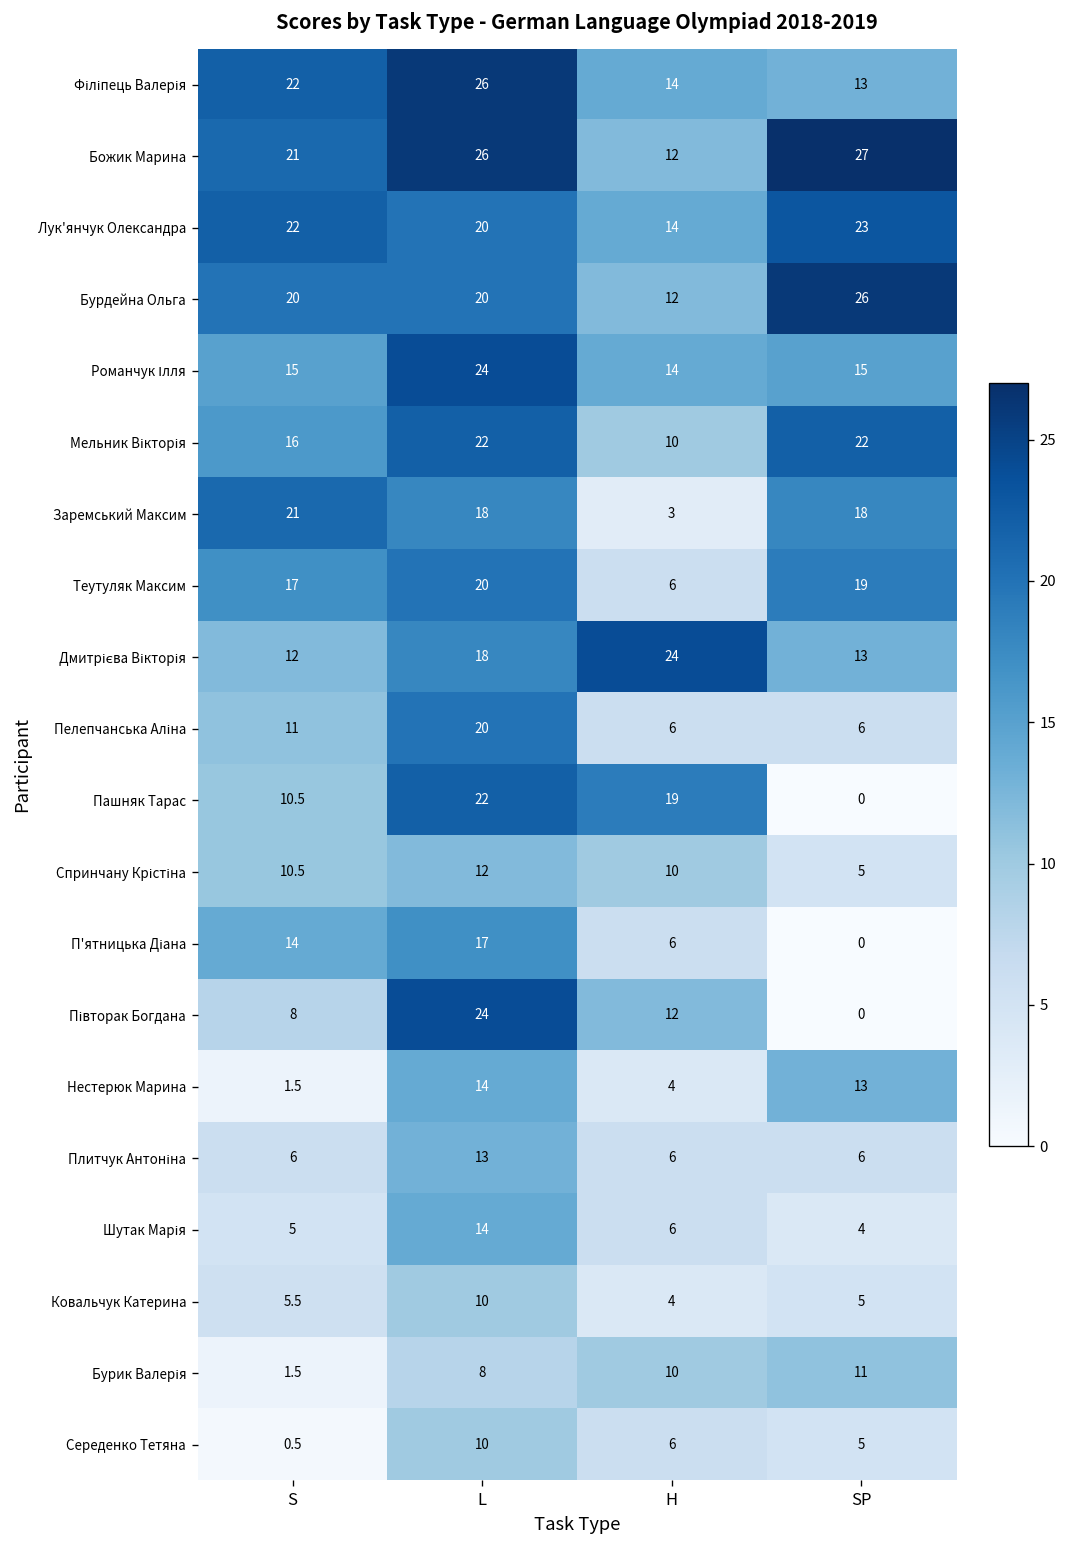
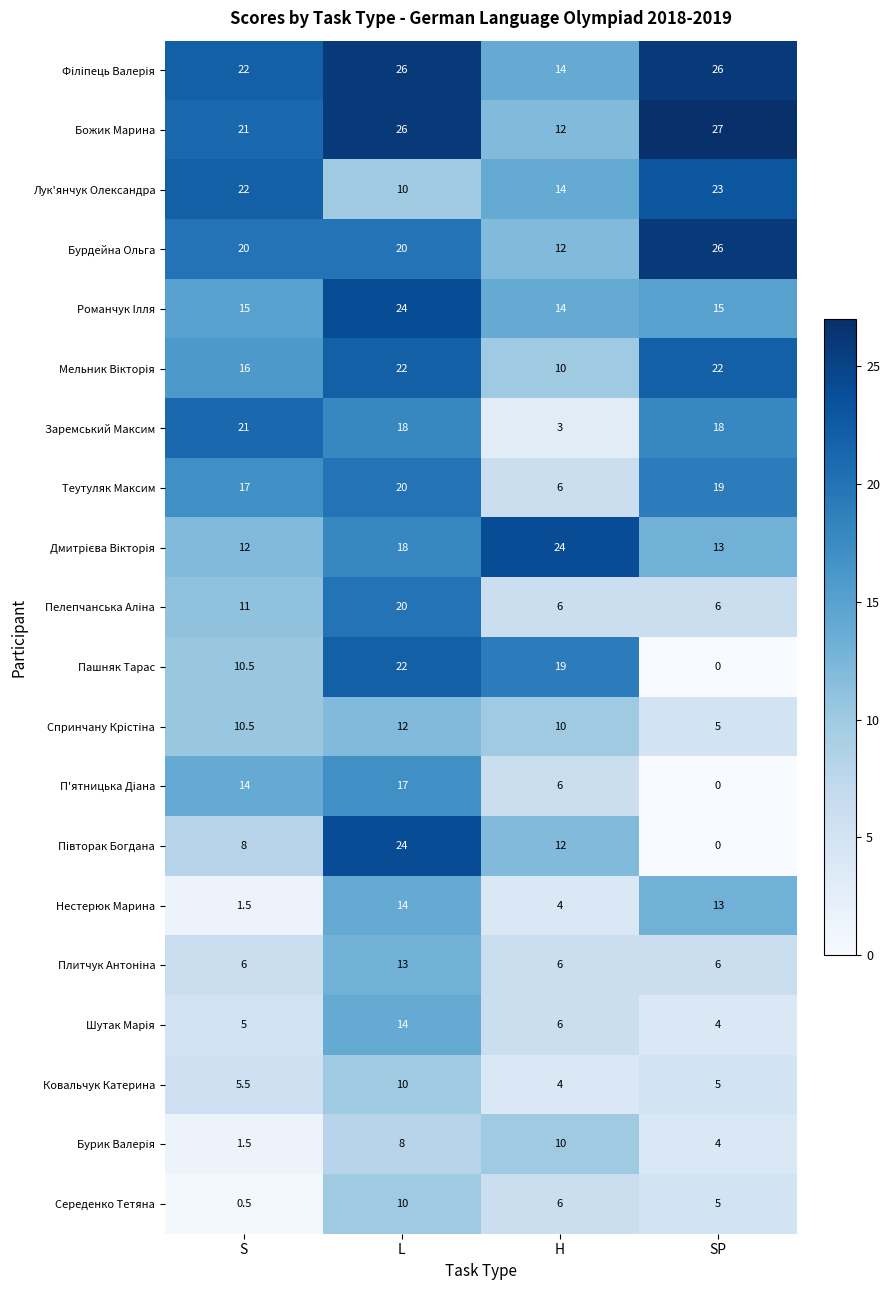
Філіпець Валерія, SP: 13 -> 26
Лук'янчук Олександра, L: 20 -> 10
Бурик Валерія, SP: 11 -> 4
